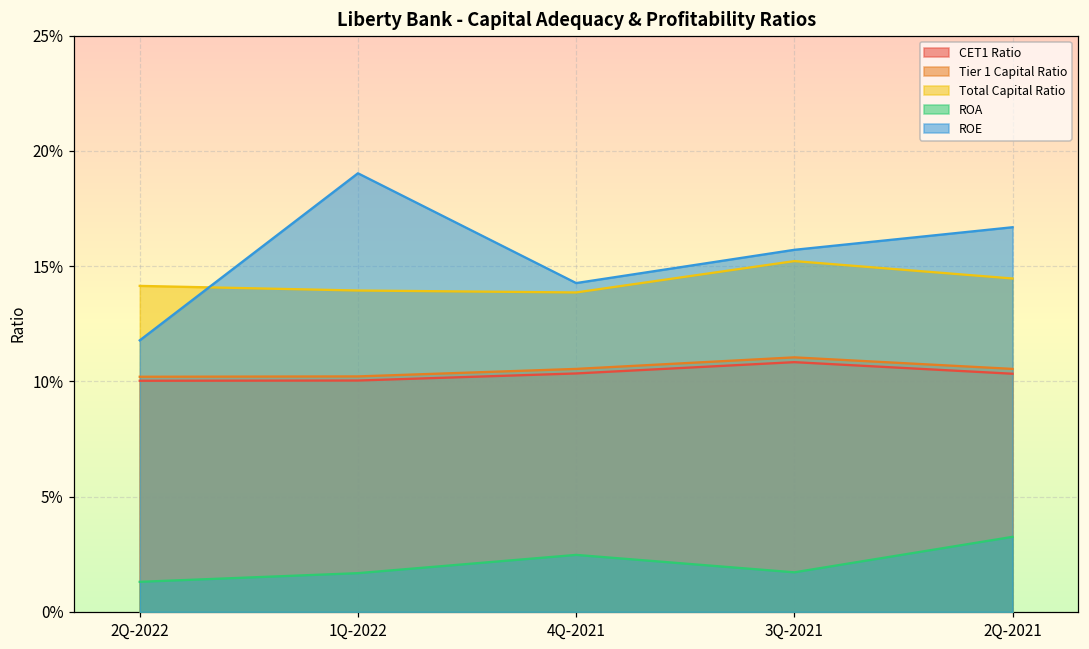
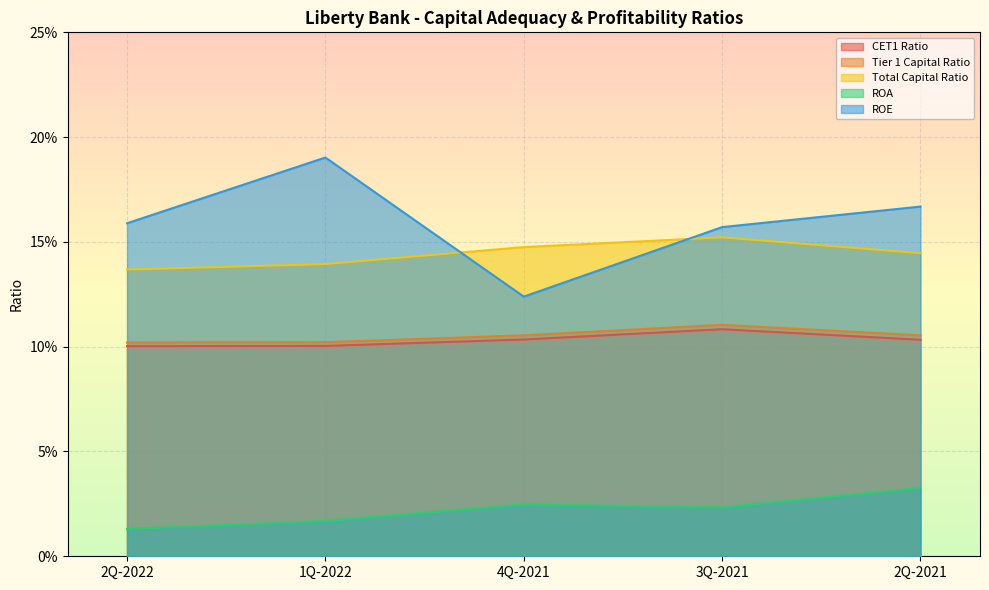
Total Capital Ratio, 2Q-2022: 14.1% -> 13.7%
ROE, 2Q-2022: 11.8% -> 15.9%
Total Capital Ratio, 4Q-2021: 13.9% -> 14.8%
ROE, 4Q-2021: 14.3% -> 12.4%
ROA, 3Q-2021: 1.7% -> 2.3%
